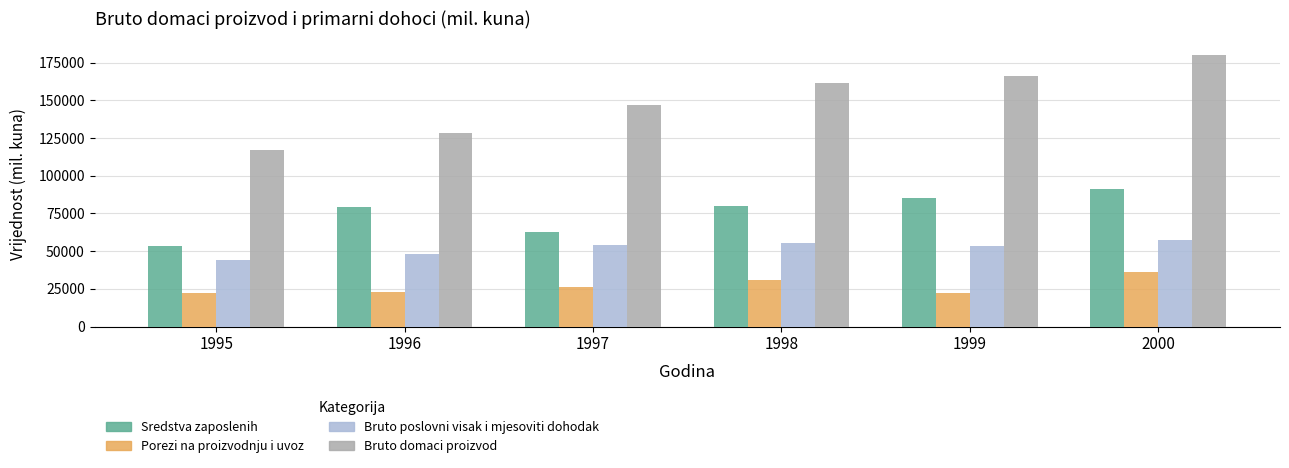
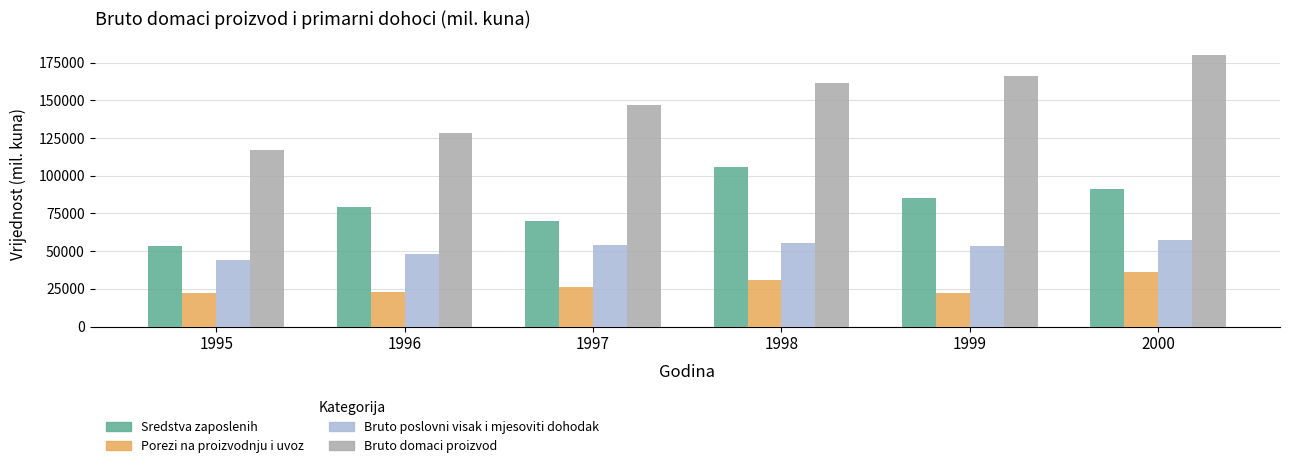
Sredstva zaposlenih, 1997: 62000 -> 70000
Sredstva zaposlenih, 1998: 80000 -> 106000
